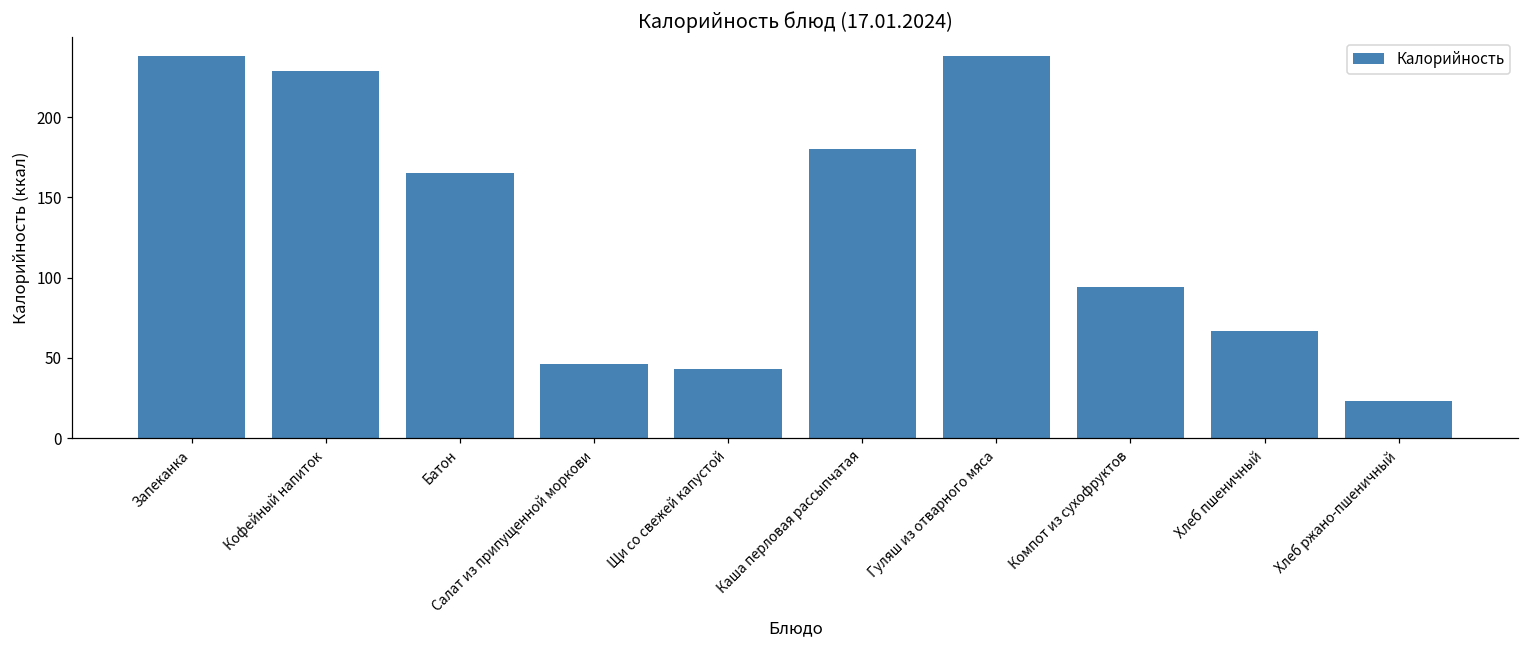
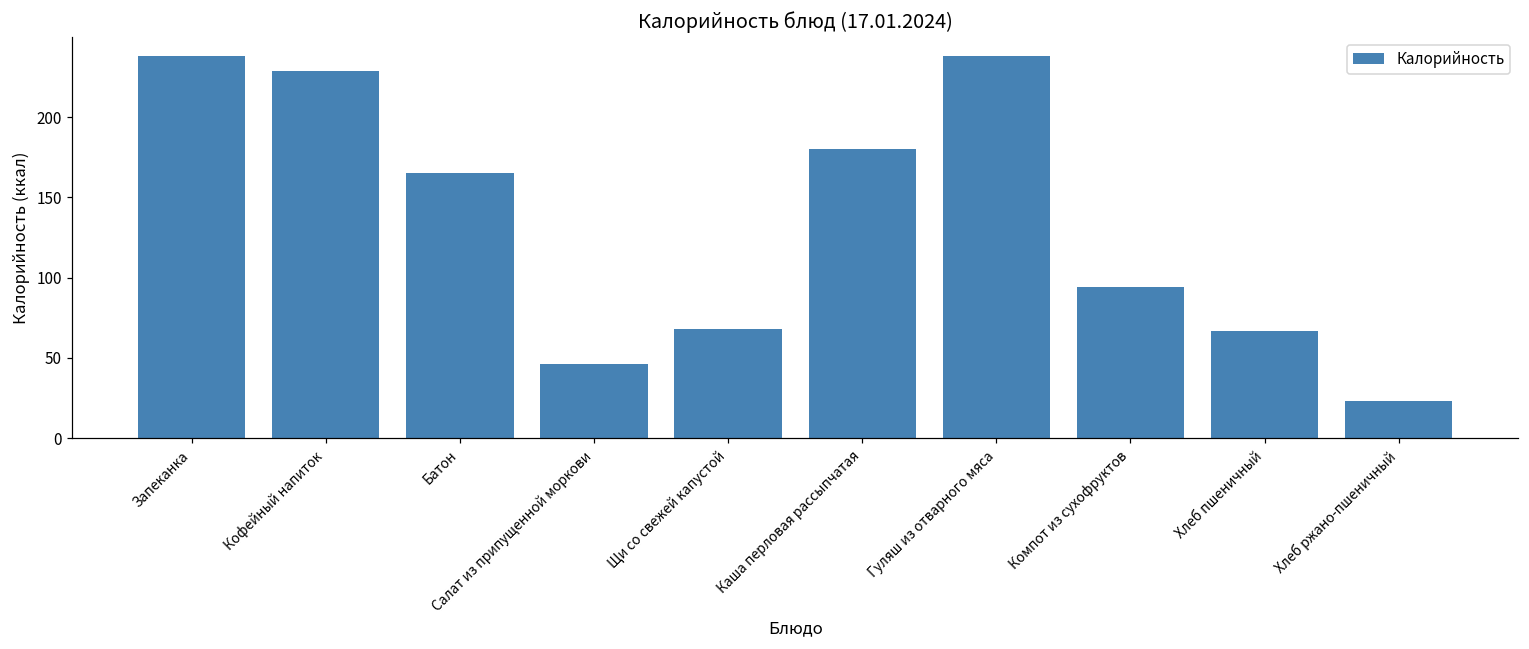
Щи со свежей капустой: 43 -> 68
